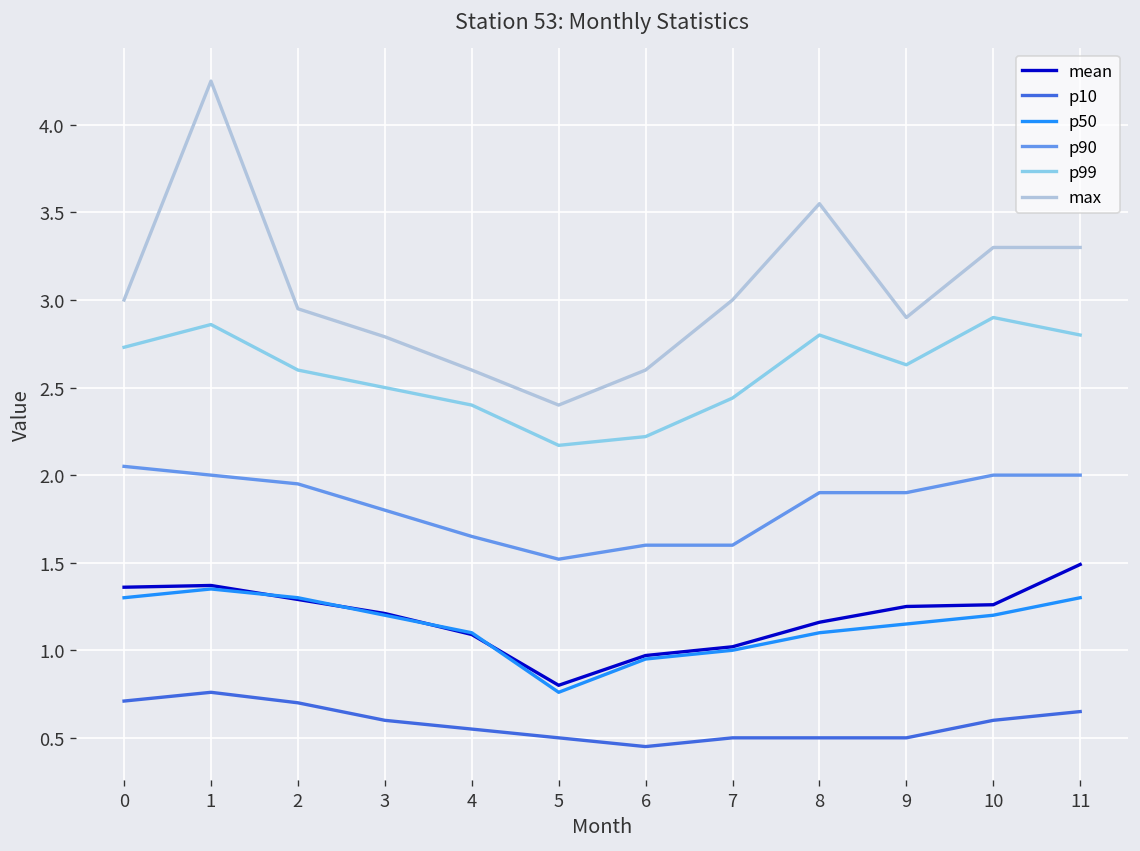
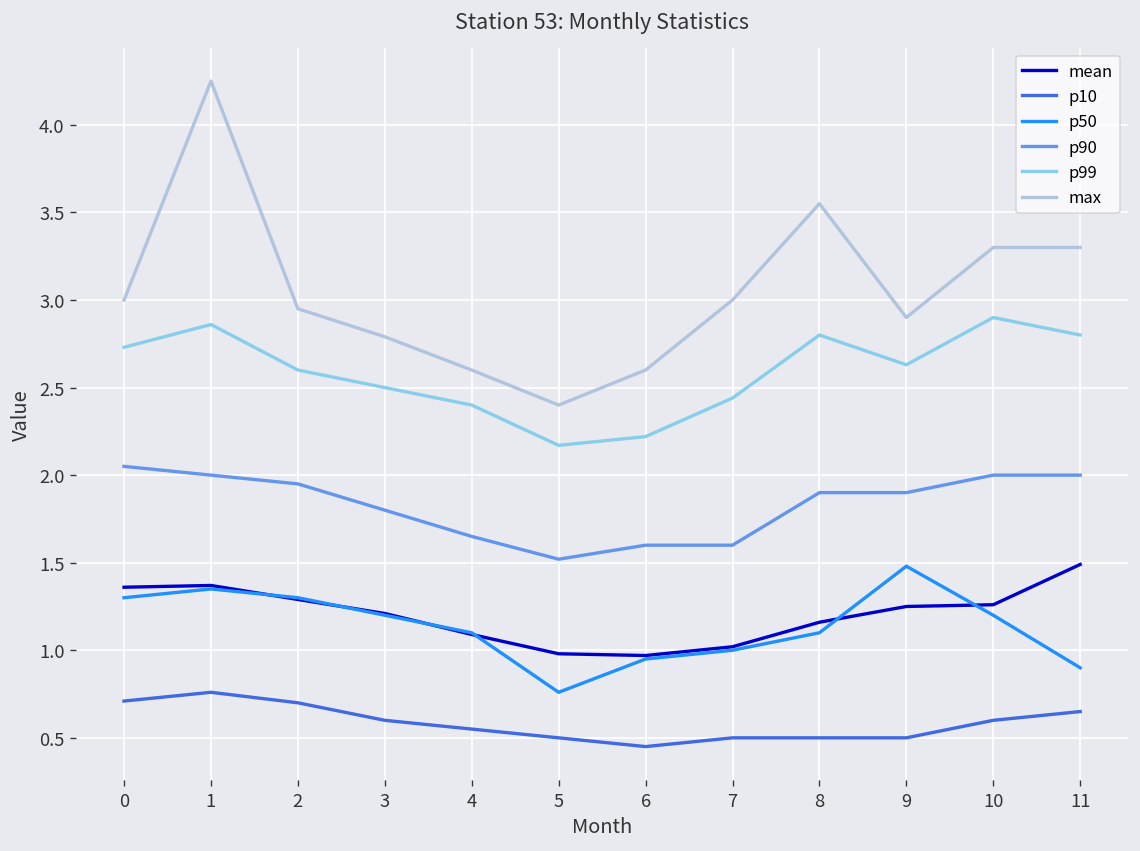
mean, 5: 0.80 -> 0.98
p50, 9: 1.15 -> 1.48
p50, 11: 1.3 -> 0.9
